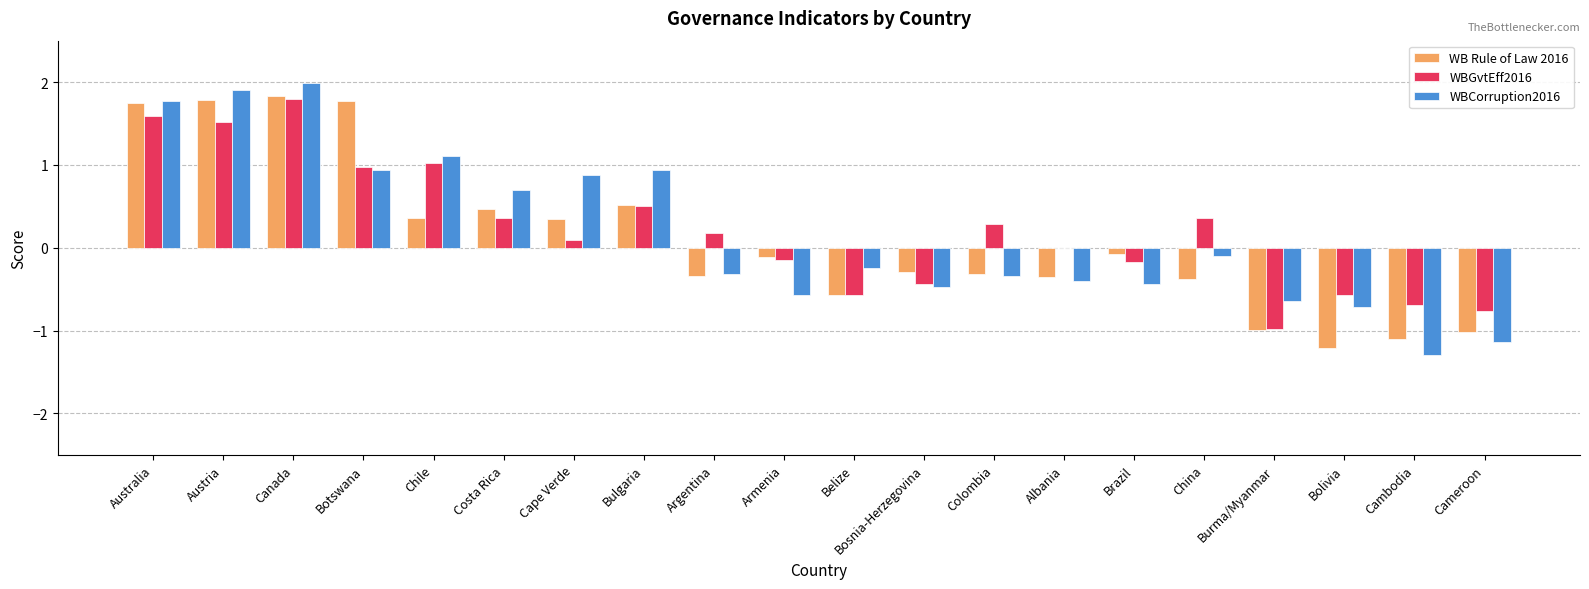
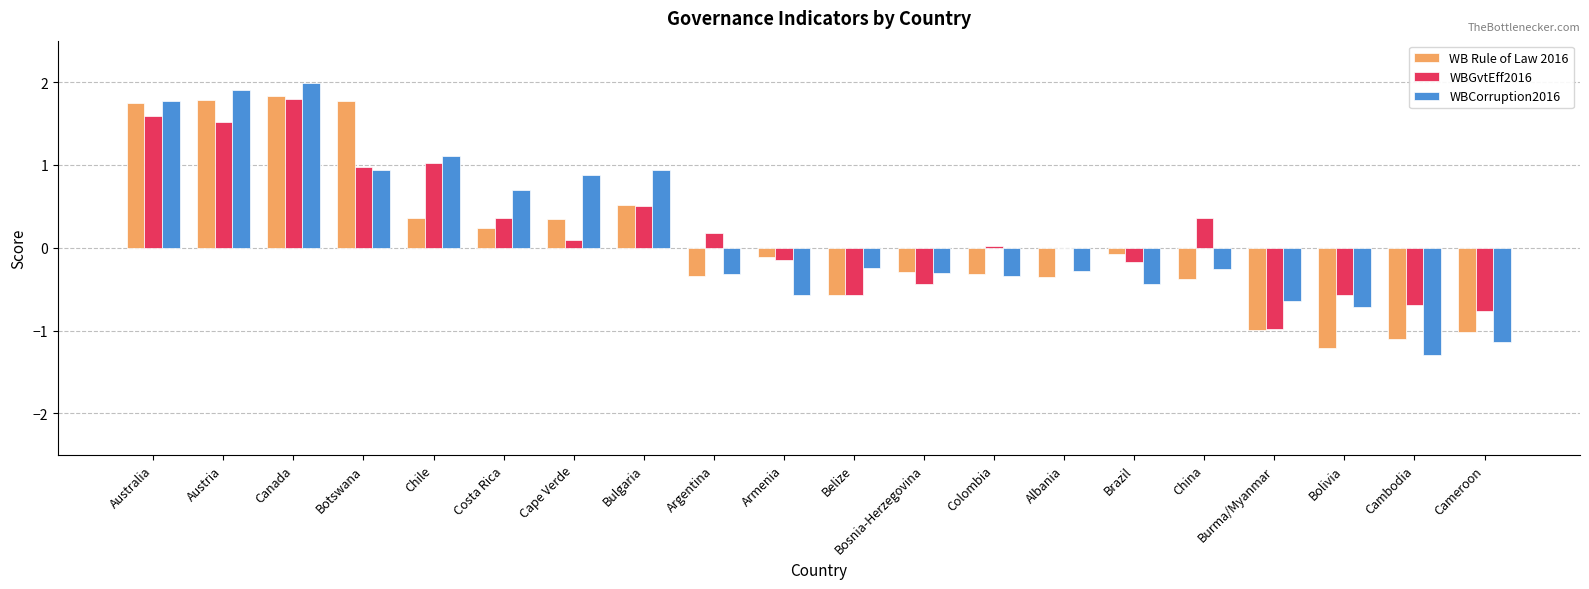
WB Rule of Law 2016, Costa Rica: 0.5 -> 0.2
WBCorruption2016, Bosnia-Herzegovina: -0.5 -> -0.3
WBGvtEff2016, Colombia: 0.3 -> 0.0
WBCorruption2016, Albania: -0.4 -> -0.3
WBCorruption2016, China: -0.1 -> -0.3
